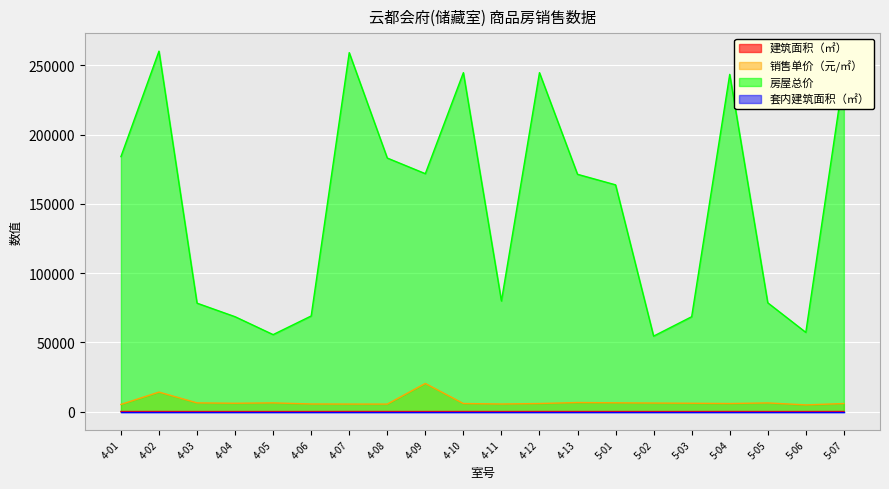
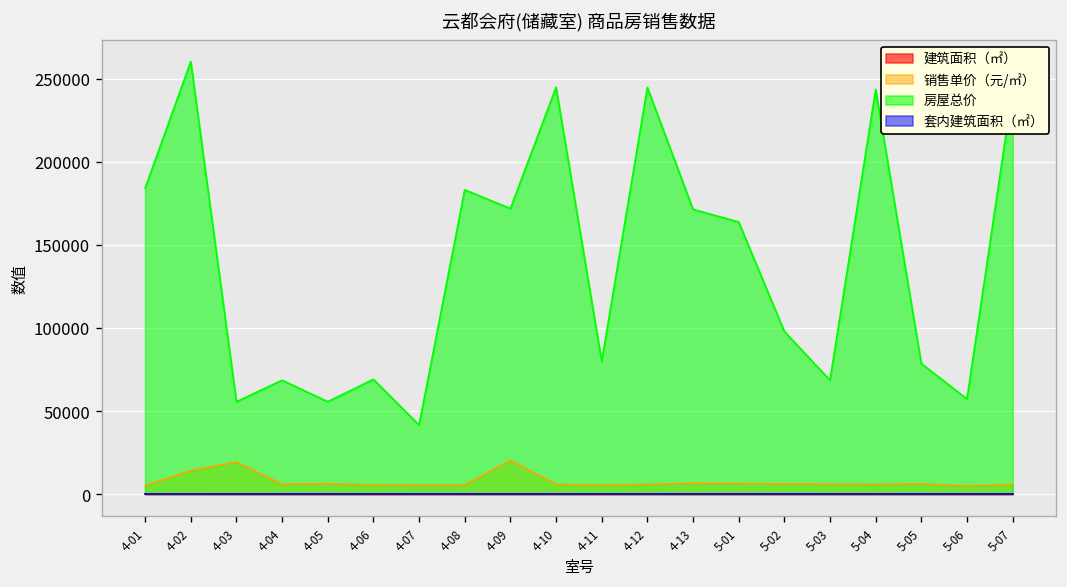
销售单价（元/㎡）, 4-03: 6000 -> 19000
房屋总价, 4-03: 78000 -> 56000
房屋总价, 4-07: 259000 -> 42000
房屋总价, 5-02: 54000 -> 98000
